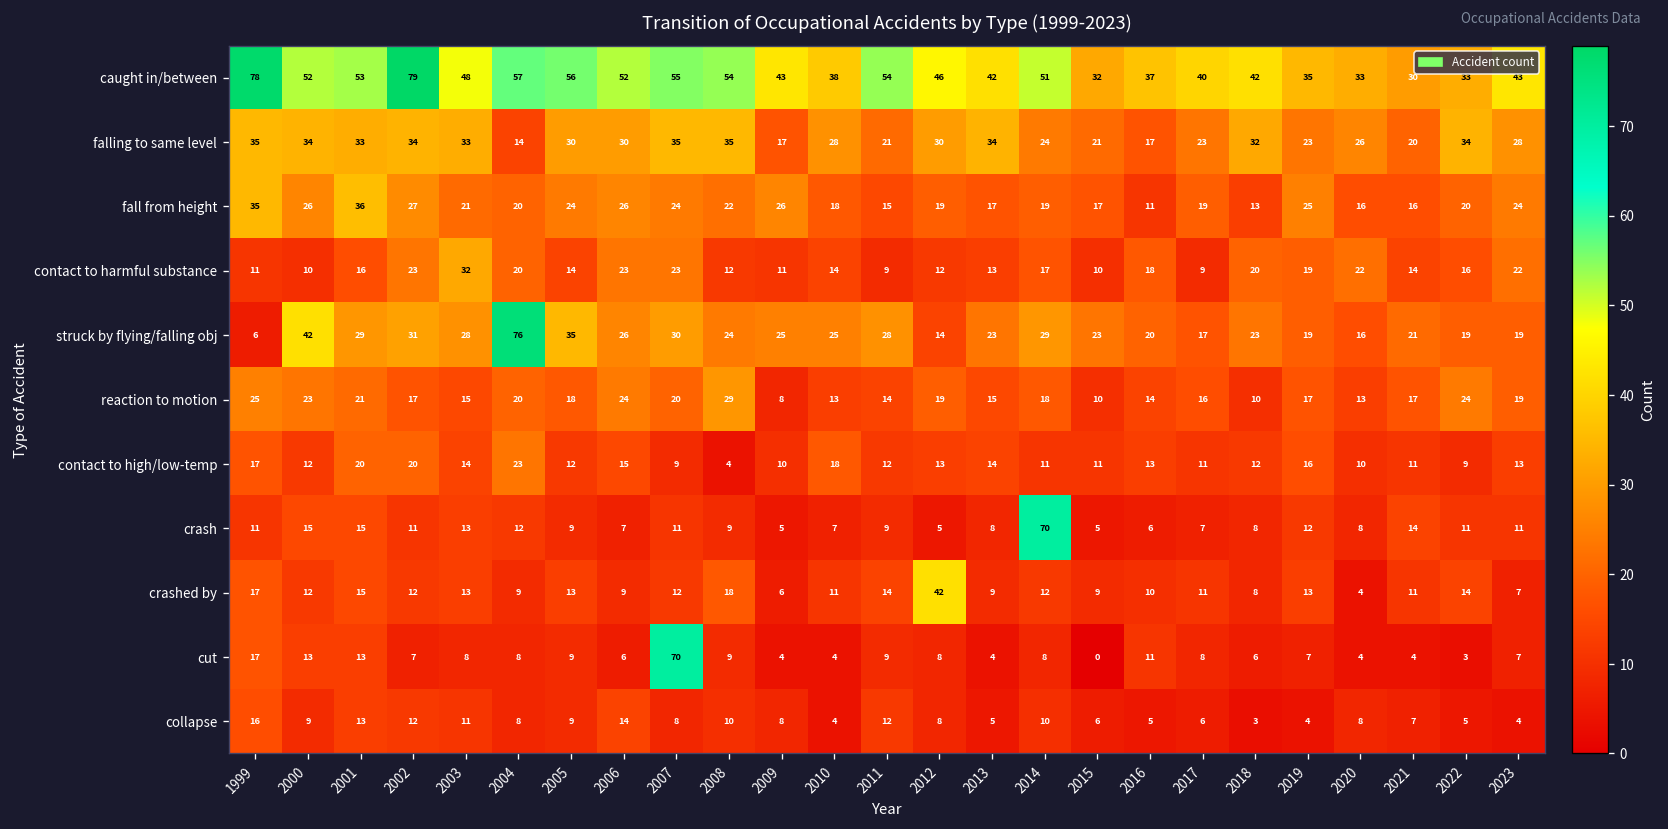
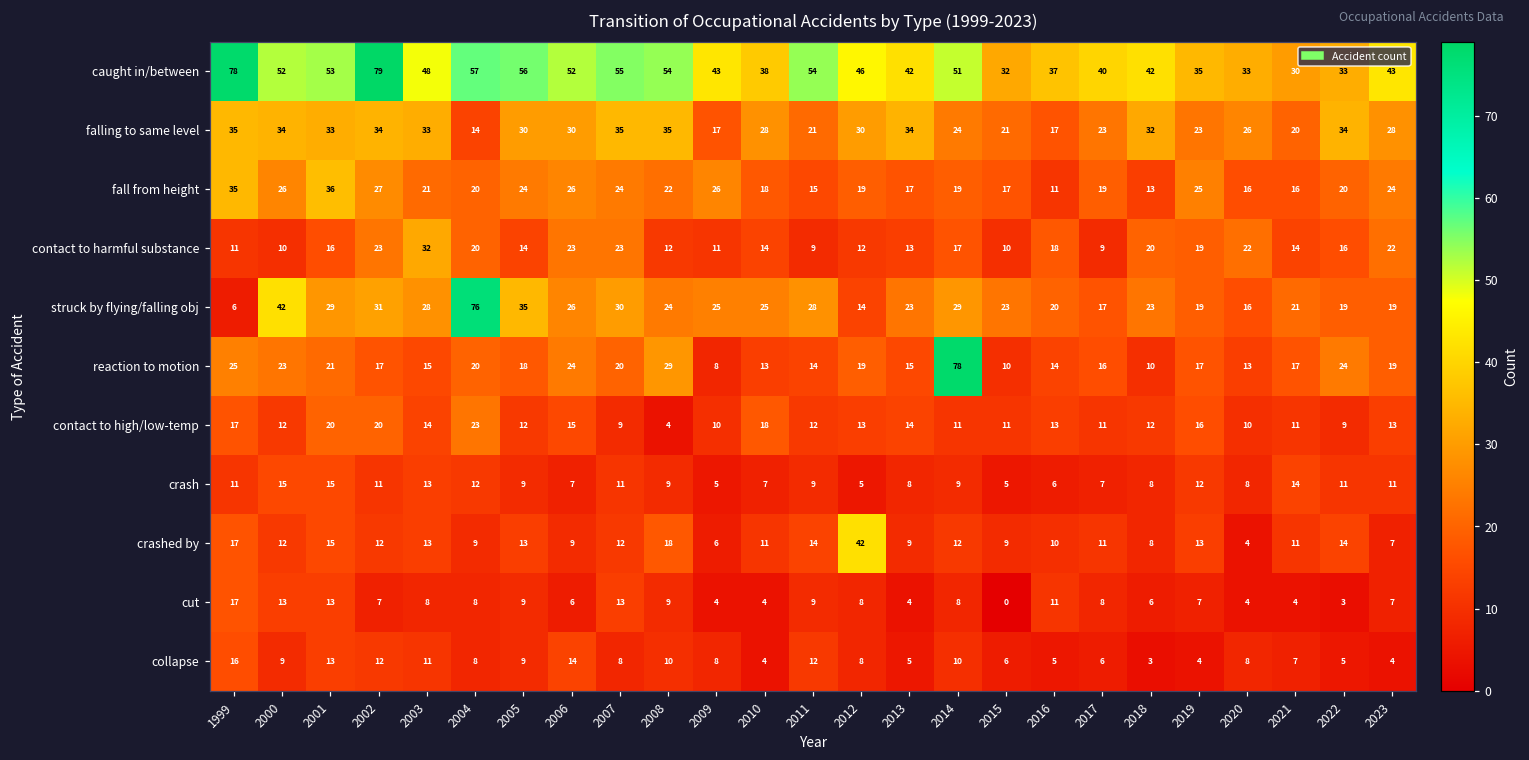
reaction to motion, 2014: 18 -> 78
crash, 2014: 70 -> 9
cut, 2007: 70 -> 13
